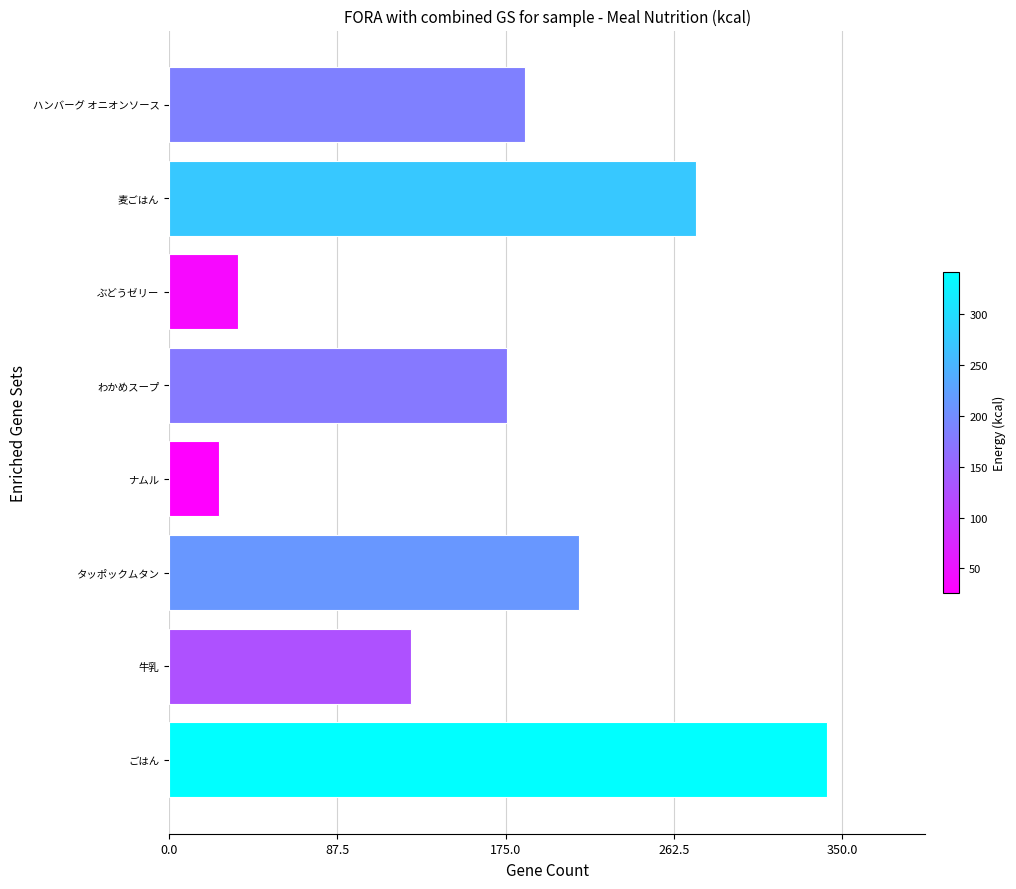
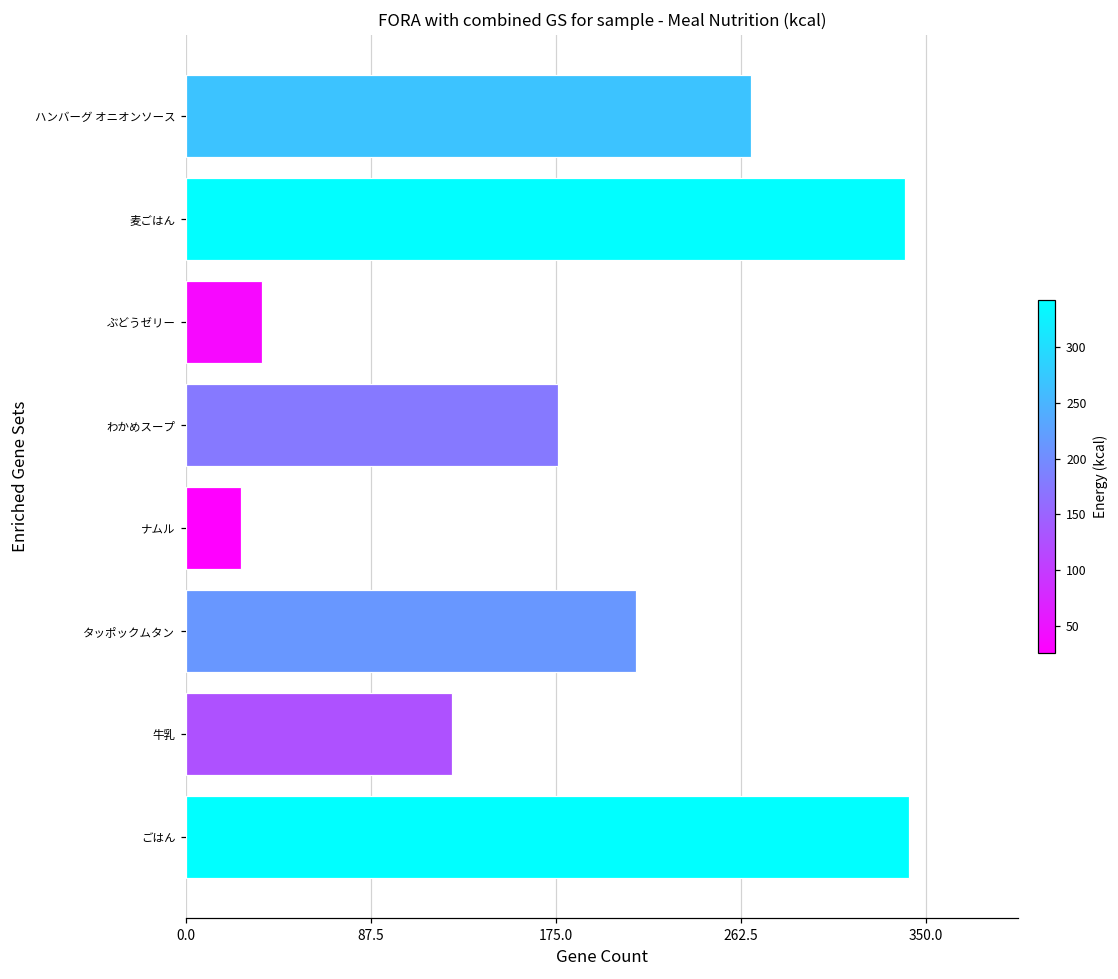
ハンバーグ オニオンソース: 185 -> 267
麦ごはん: 274 -> 340
